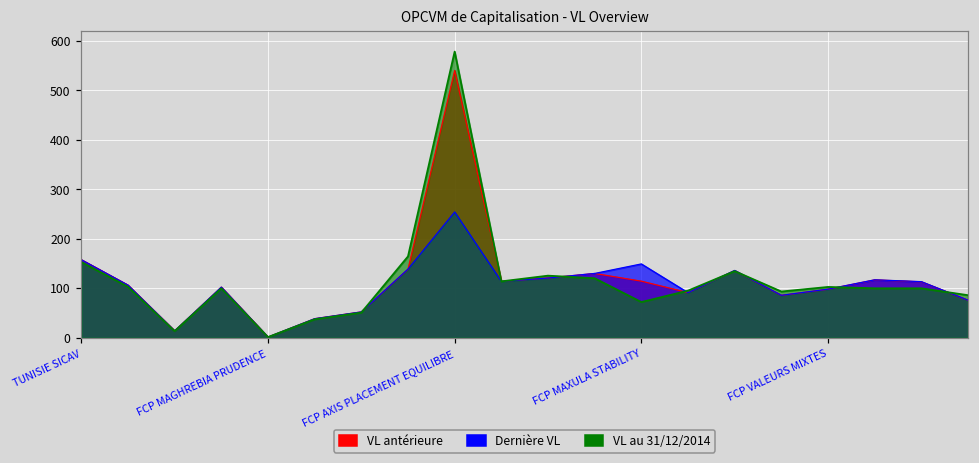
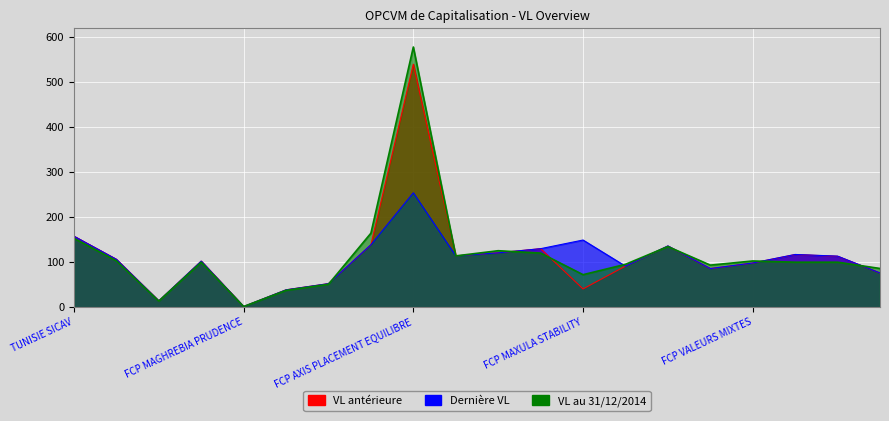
VL antérieure, FCP MAXULA STABILITY: 110 -> 40
